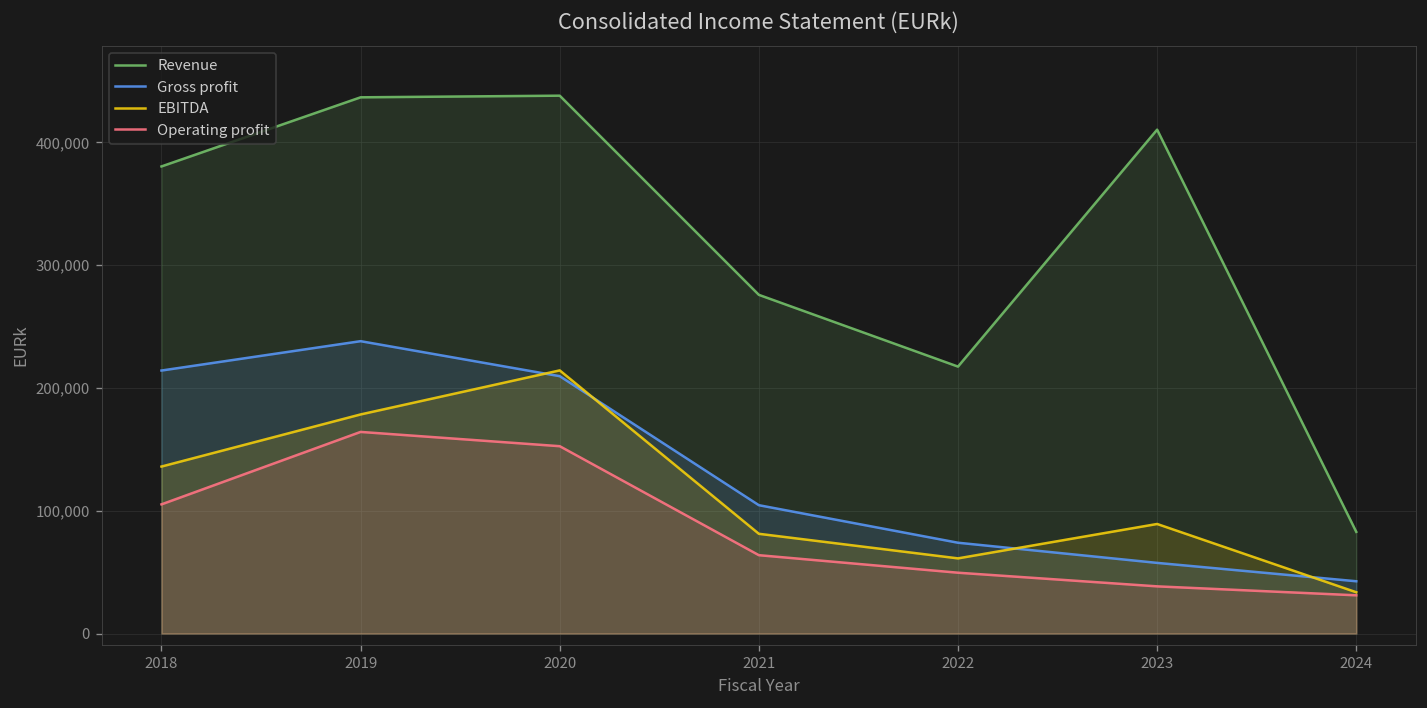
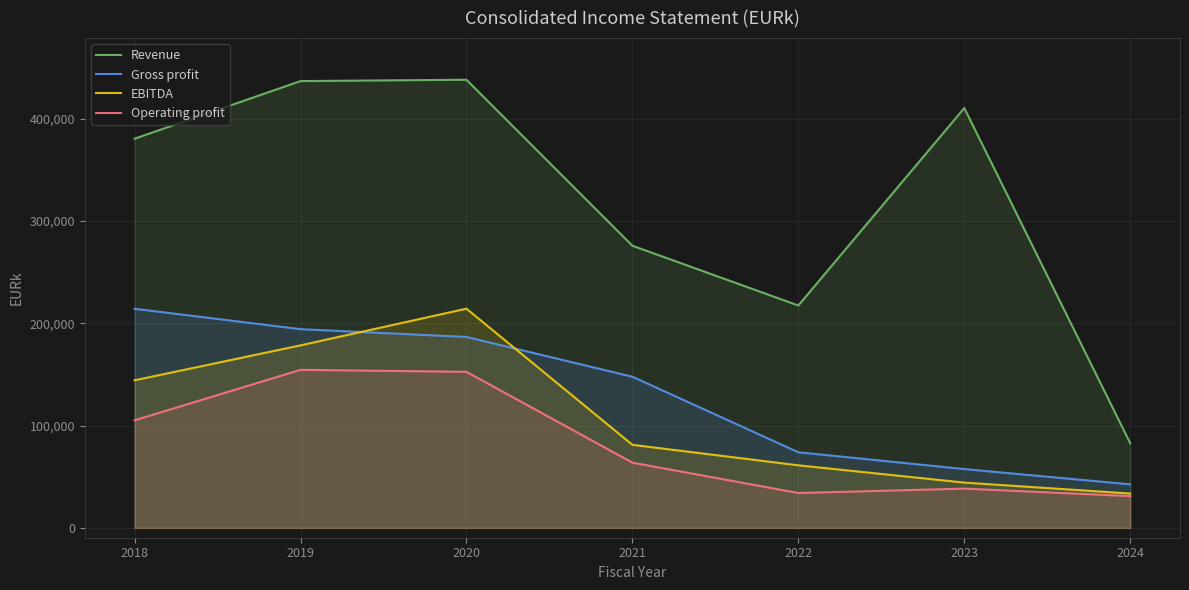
EBITDA, 2018: 136,000 -> 144,000
Gross profit, 2019: 238,000 -> 194,000
Operating profit, 2019: 164,000 -> 155,000
Gross profit, 2020: 210,000 -> 187,000
Gross profit, 2021: 105,000 -> 148,000
Operating profit, 2022: 50,000 -> 34,000
EBITDA, 2023: 89,000 -> 44,000
